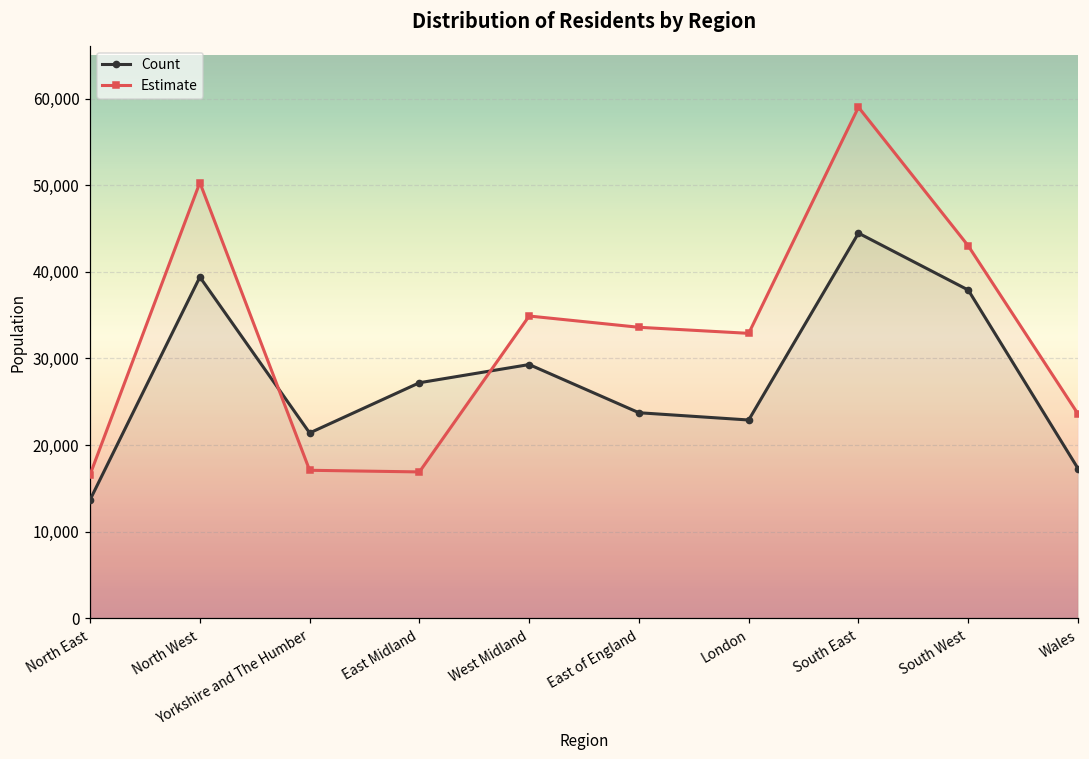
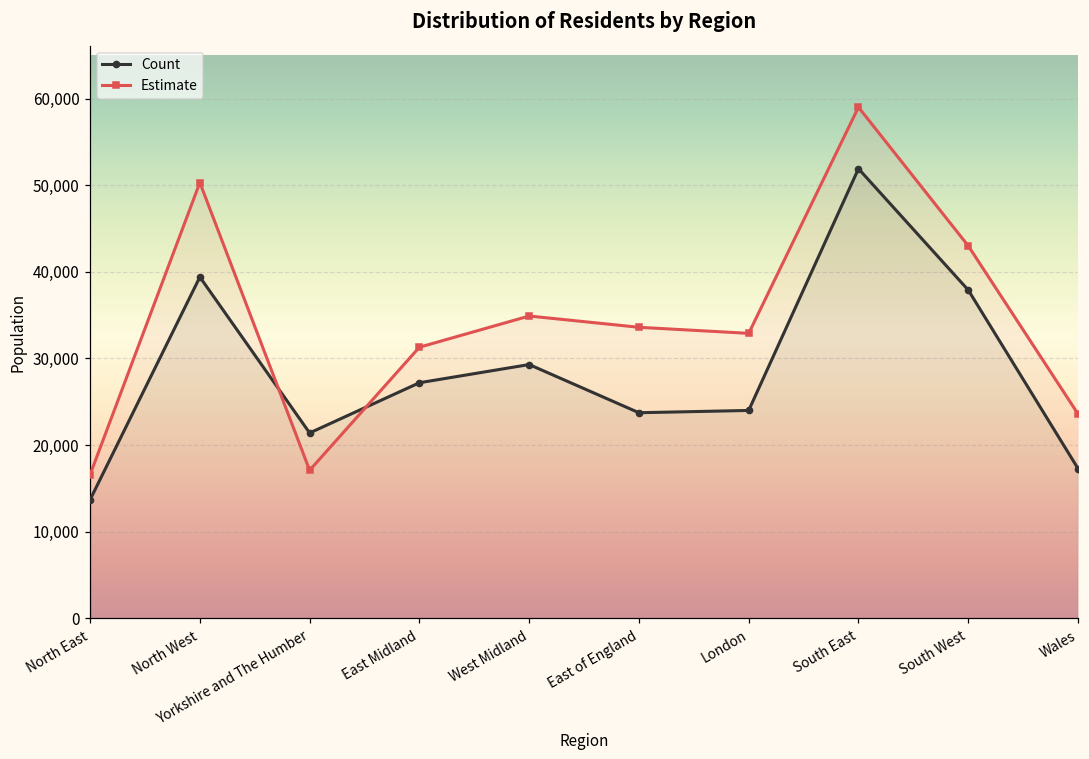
Estimate, East Midland: 17,000 -> 31,000
Count, London: 23,000 -> 24,000
Count, South East: 44,000 -> 52,000
